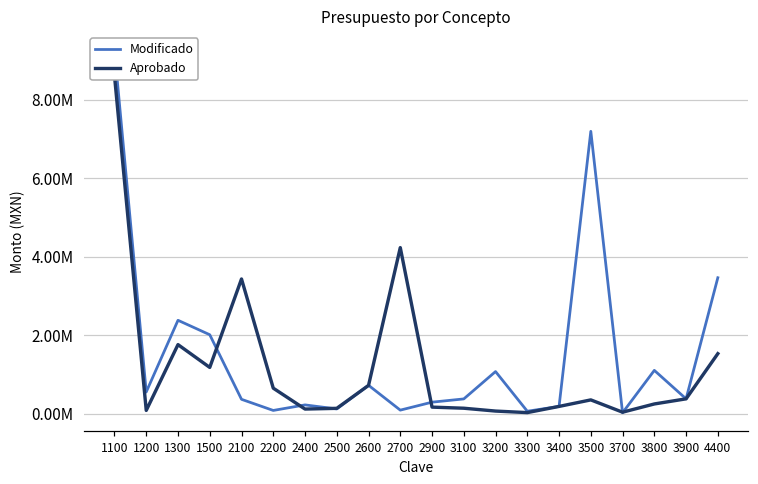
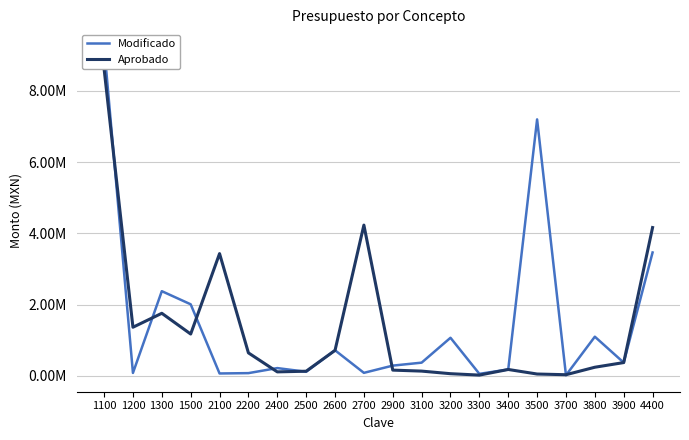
Modificado, 1200: 500000 -> 100000
Aprobado, 1200: 100000 -> 1400000
Modificado, 2100: 400000 -> 100000
Aprobado, 3500: 300000 -> 100000
Aprobado, 4400: 1500000 -> 4200000
